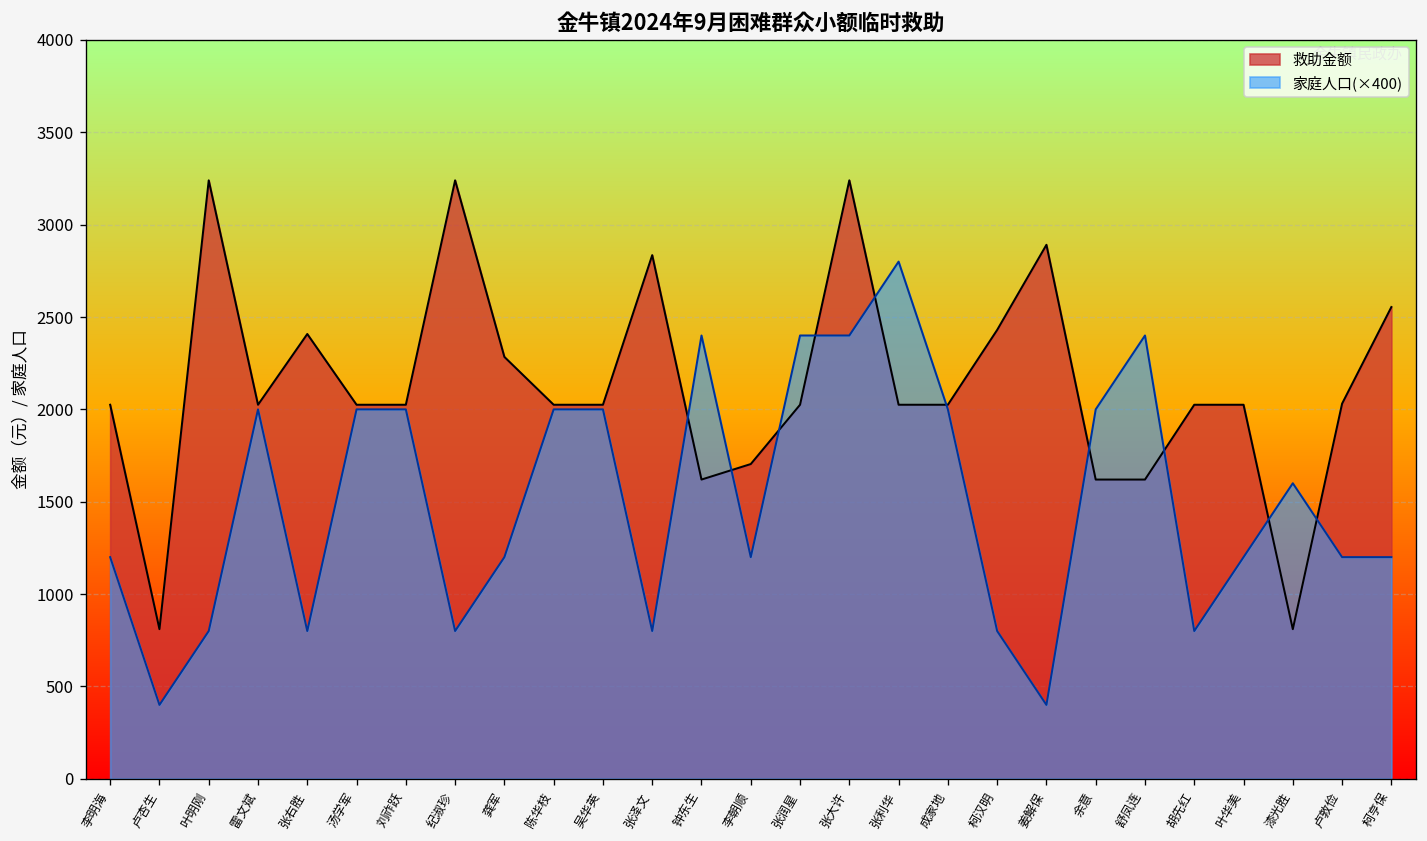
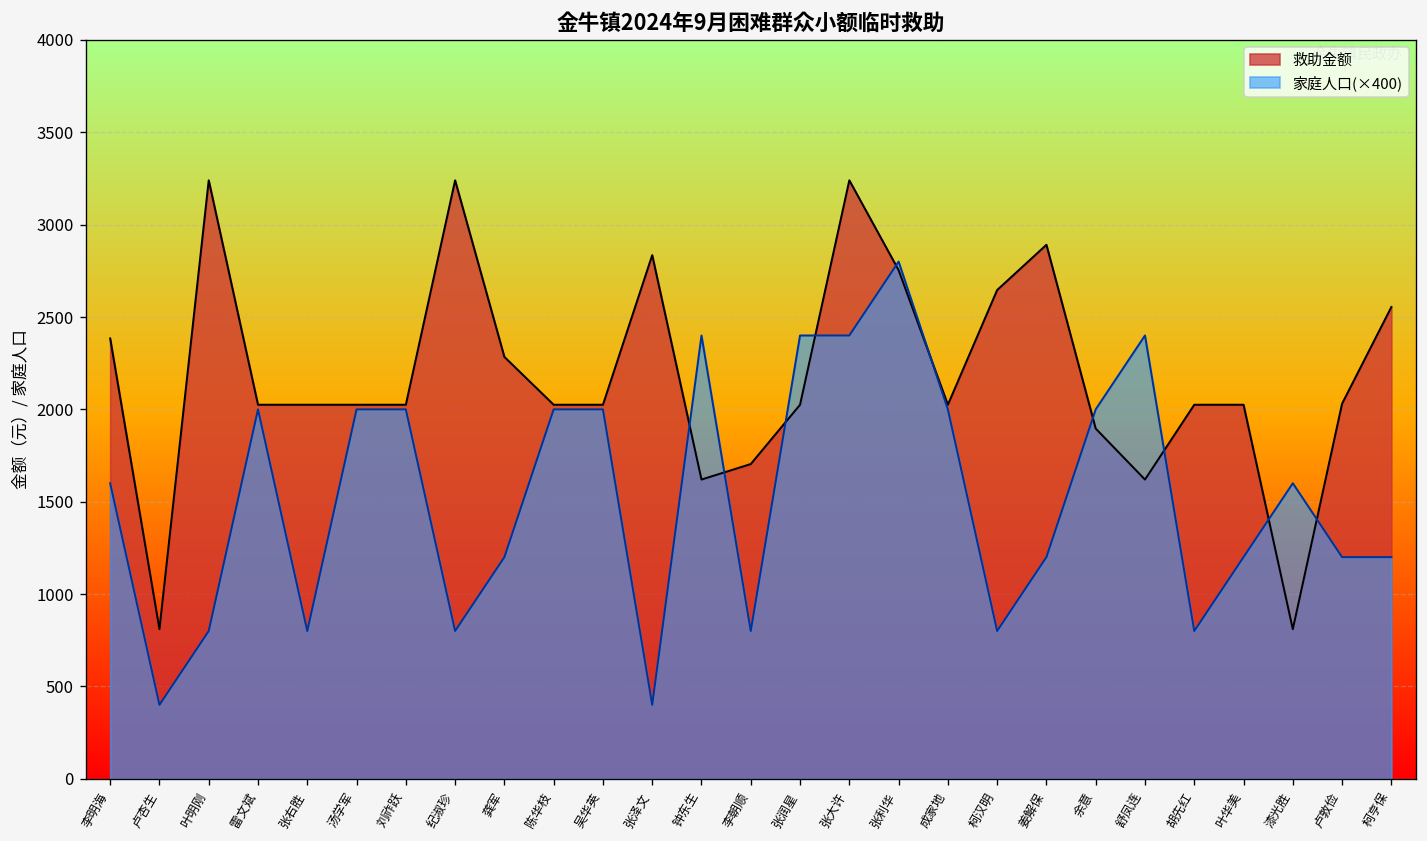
救助金额, 李明海: 2030 -> 2380
家庭人口(×400), 李明海: 1200 -> 1600
救助金额, 张右胜: 2410 -> 2030
家庭人口(×400), 张泽文: 800 -> 400
家庭人口(×400), 李朝顺: 1200 -> 800
救助金额, 张利华: 2030 -> 2750
救助金额, 柯汉明: 2430 -> 2650
家庭人口(×400), 姜解保: 400 -> 1200
救助金额, 余意: 1620 -> 1900
